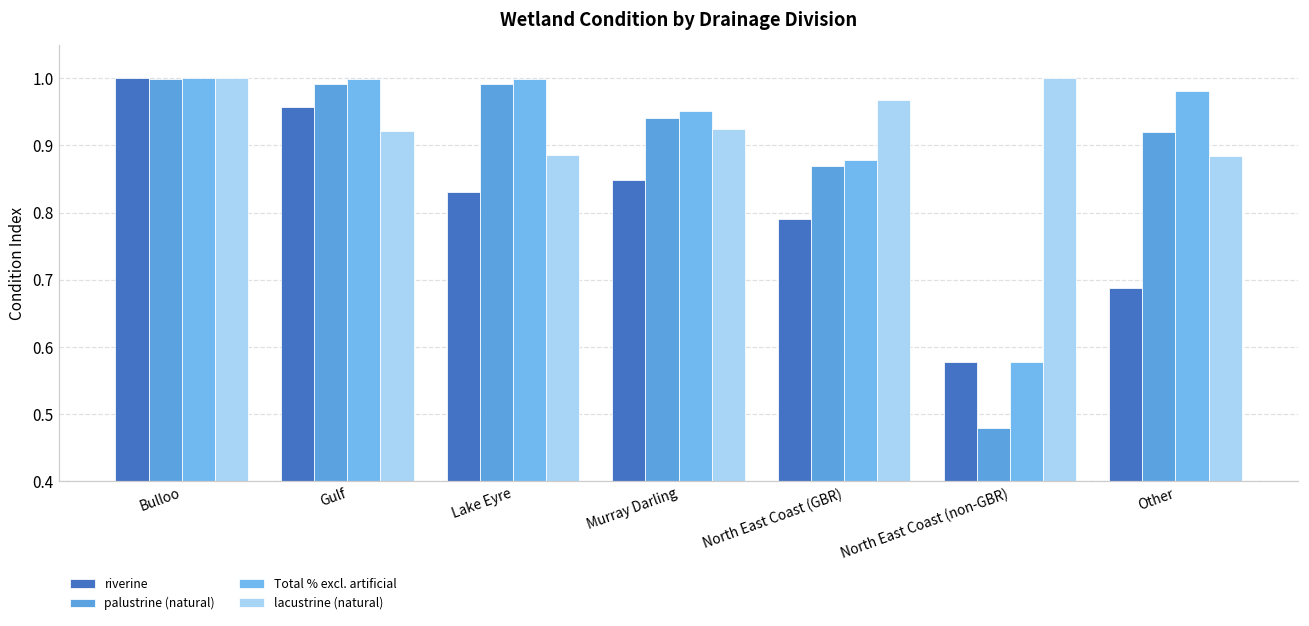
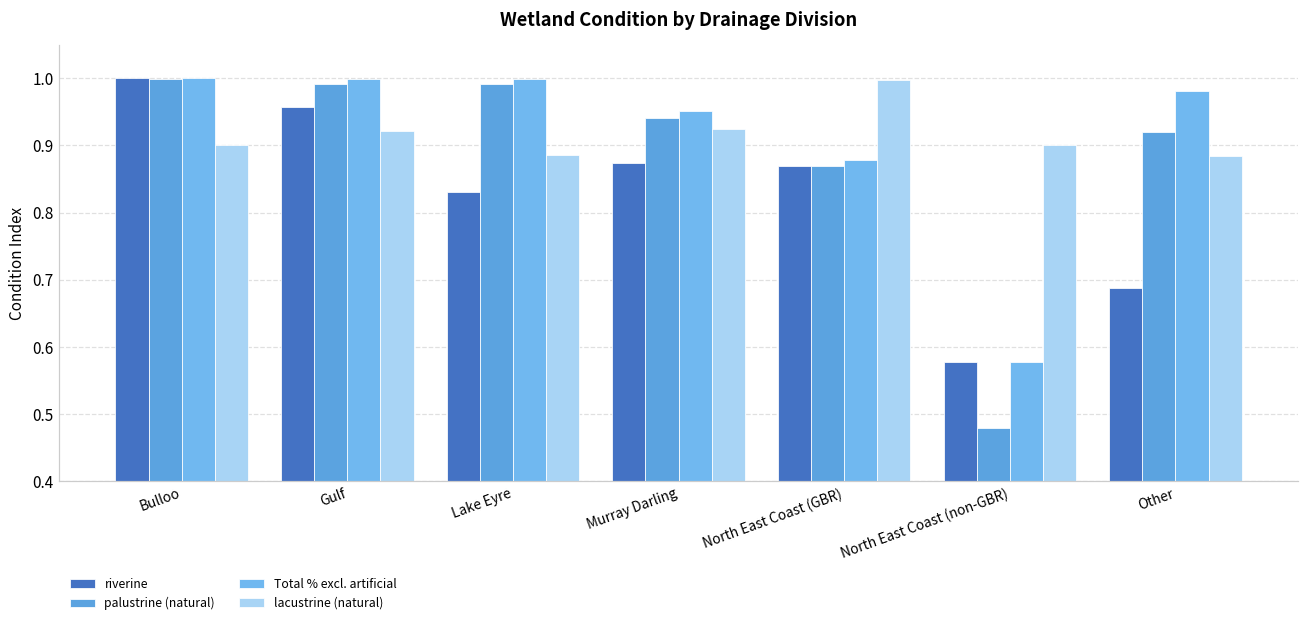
lacustrine (natural), Bulloo: 1.0 -> 0.9
riverine, Murray Darling: 0.85 -> 0.87
riverine, North East Coast (GBR): 0.79 -> 0.87
lacustrine (natural), North East Coast (GBR): 0.97 -> 1.00
lacustrine (natural), North East Coast (non-GBR): 1.0 -> 0.9
